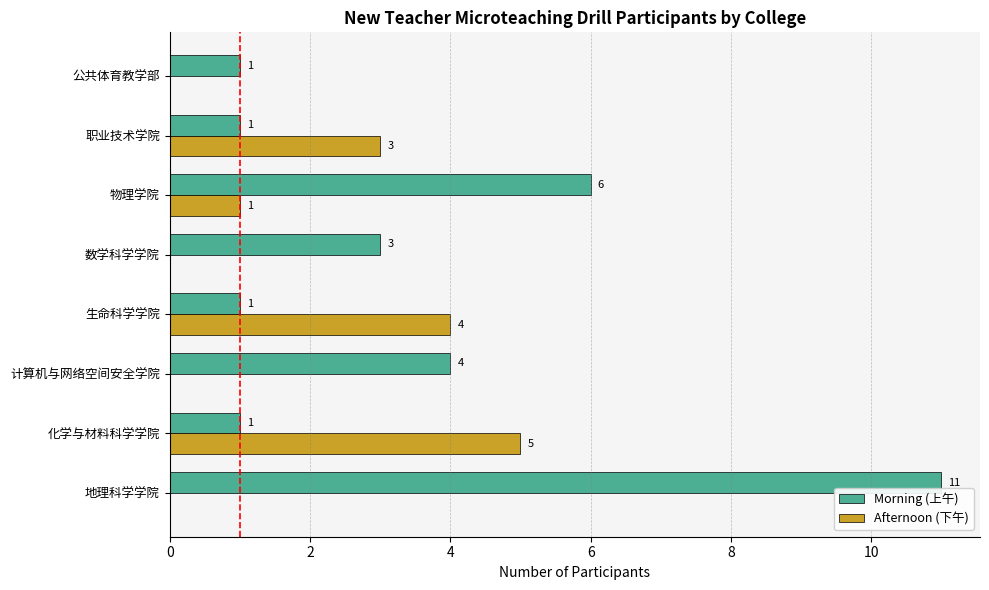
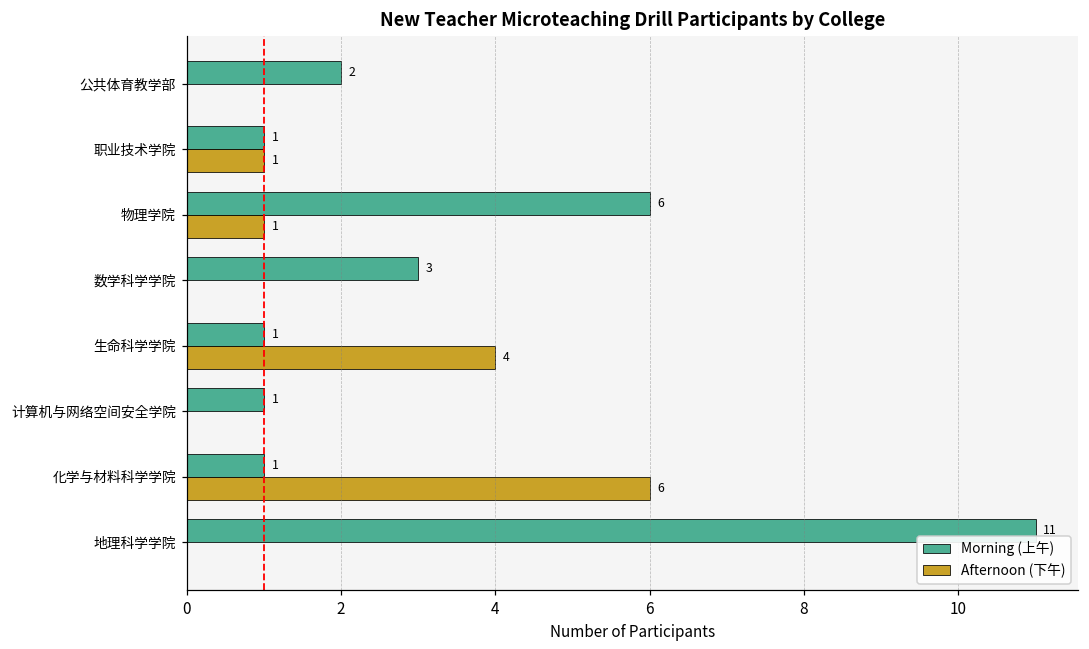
Morning (上午), 公共体育教学部: 1 -> 2
Afternoon (下午), 职业技术学院: 3 -> 1
Morning (上午), 计算机与网络空间安全学院: 4 -> 1
Afternoon (下午), 化学与材料科学学院: 5 -> 6
